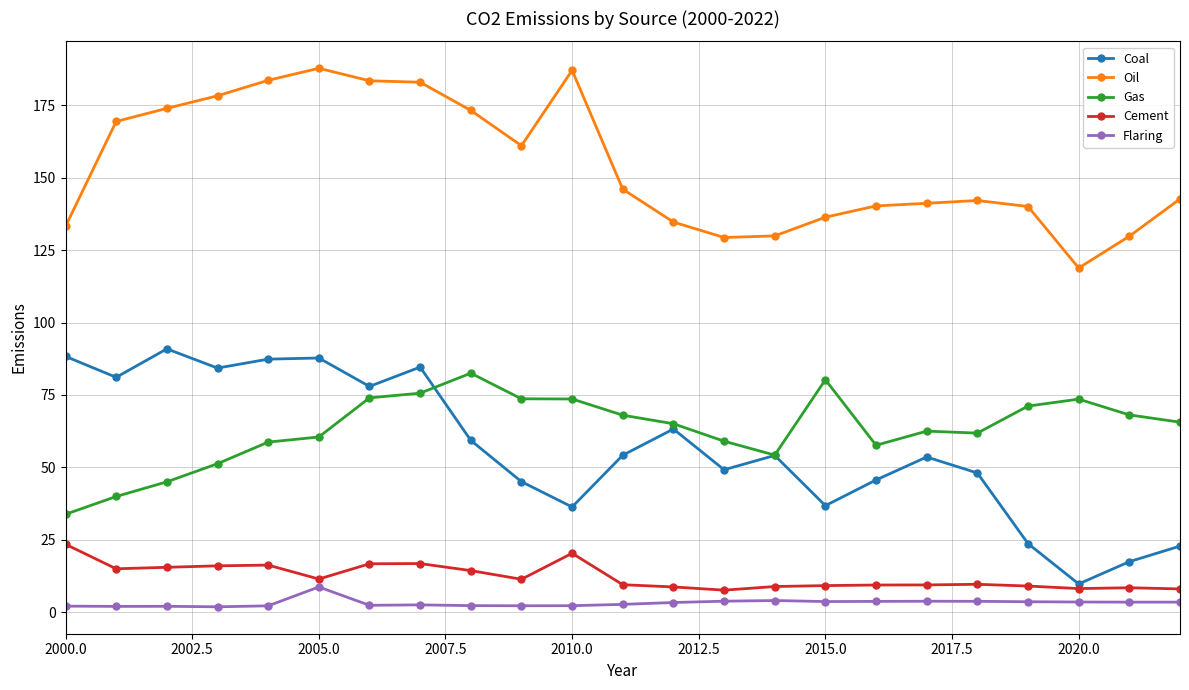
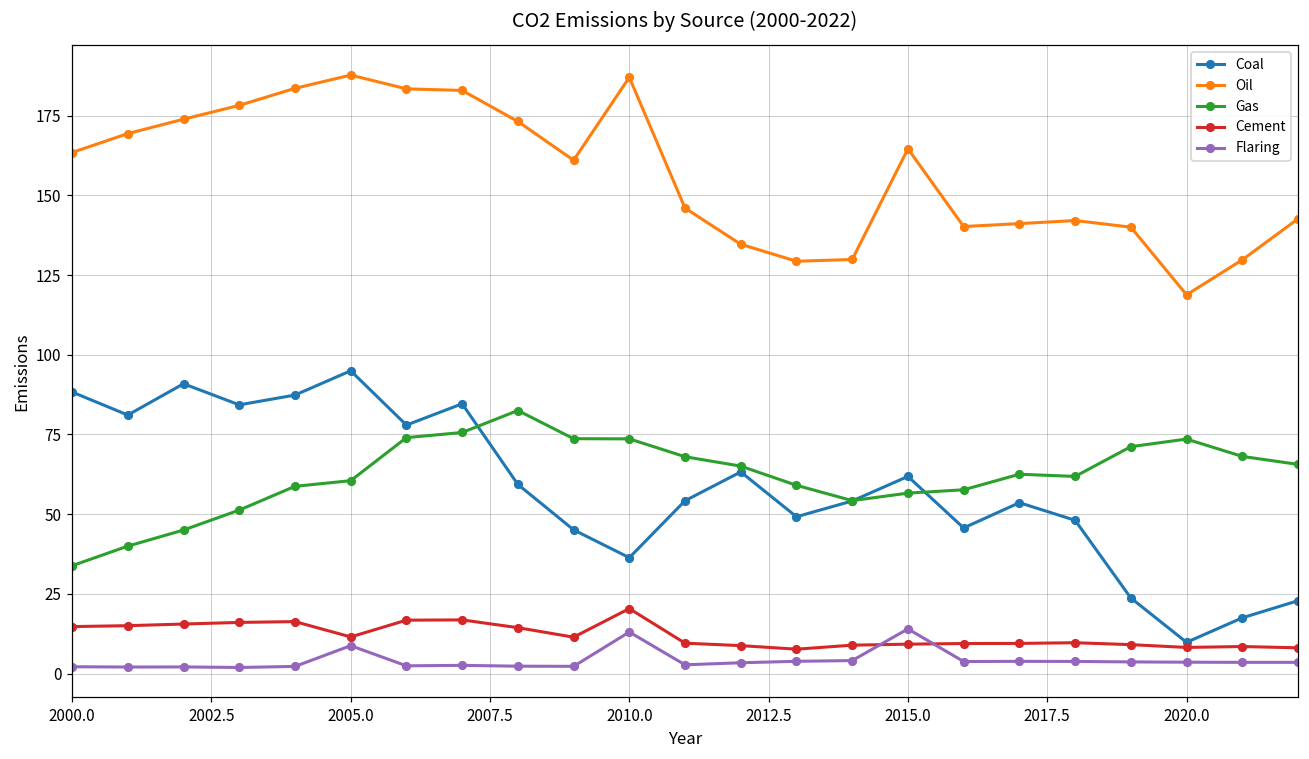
Oil, 2000.0: 133 -> 163
Cement, 2000.0: 23 -> 15
Coal, 2005.0: 88 -> 95
Flaring, 2010.0: 2 -> 13
Coal, 2015.0: 37 -> 62
Oil, 2015.0: 136 -> 165
Gas, 2015.0: 80 -> 57
Flaring, 2015.0: 4 -> 14
